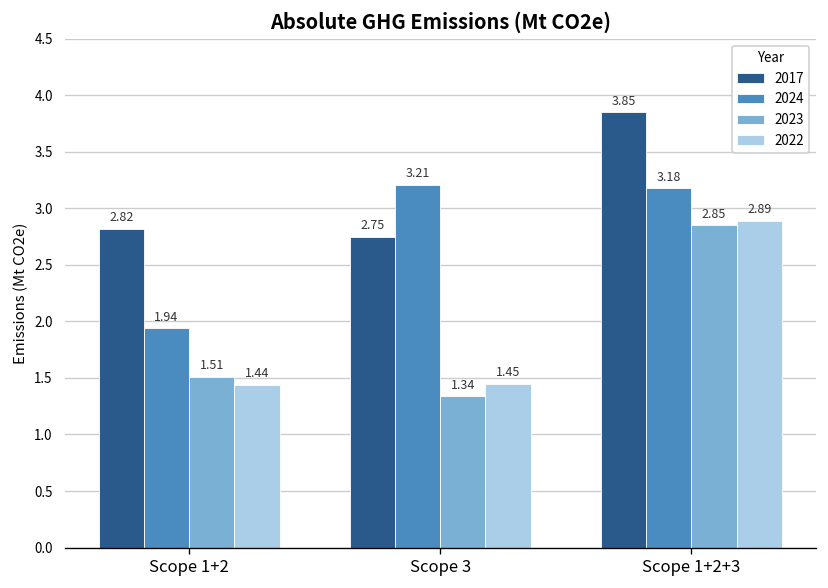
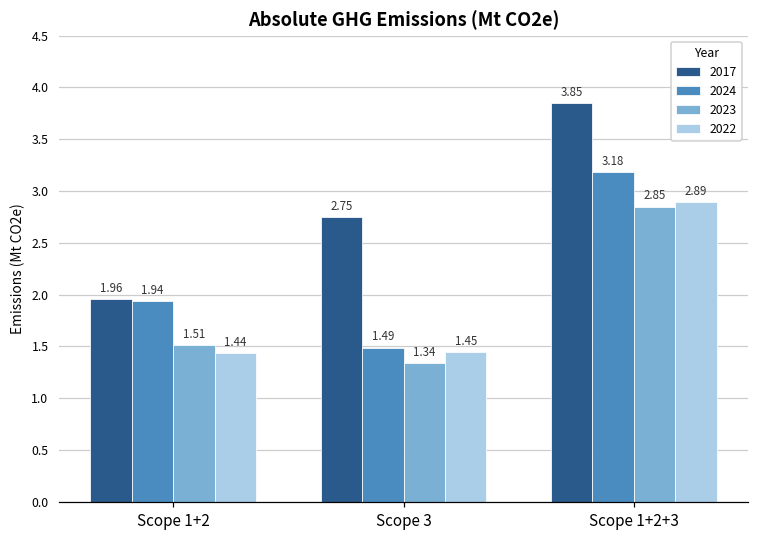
2017, Scope 1+2: 2.82 -> 1.96
2024, Scope 3: 3.21 -> 1.49
